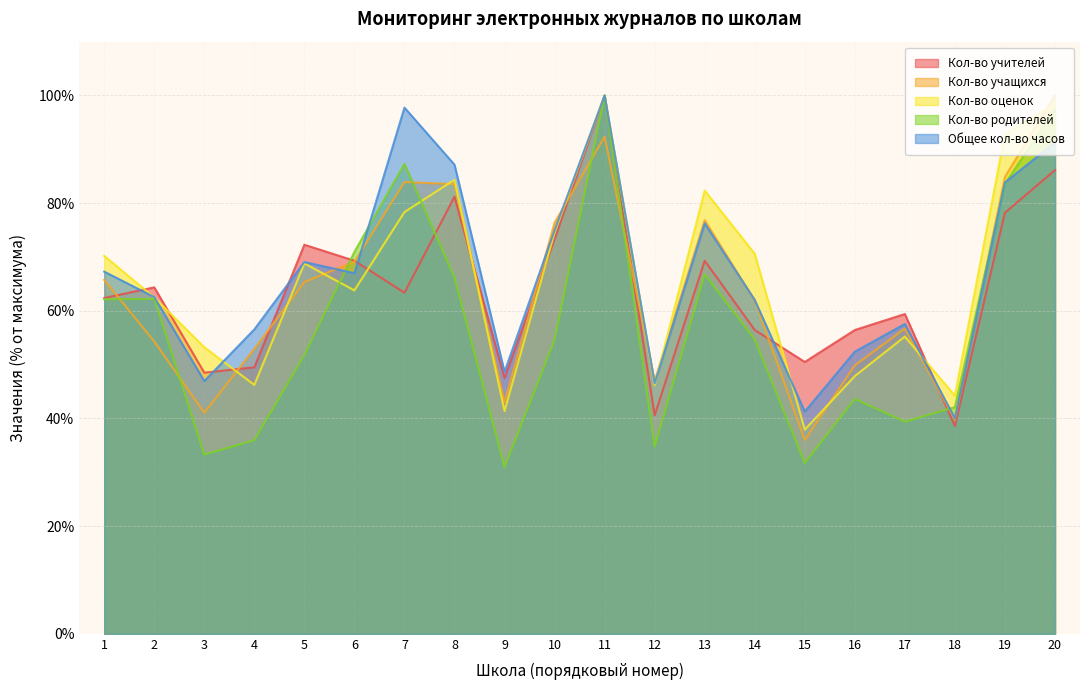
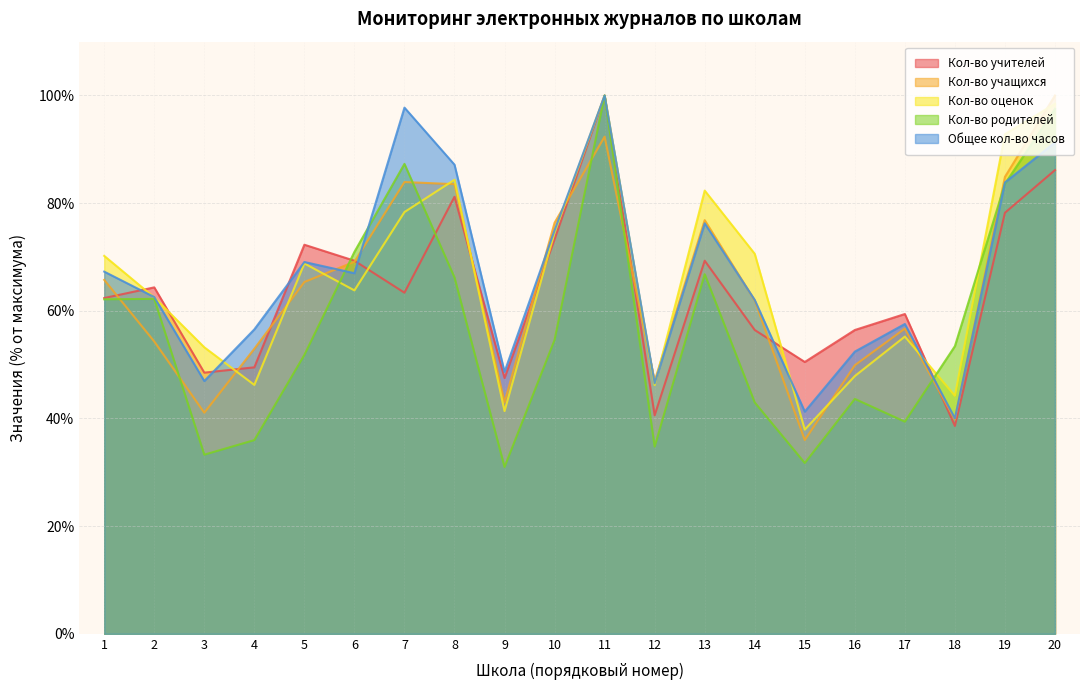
Кол-во родителей, 14: 55% -> 43%
Кол-во родителей, 18: 42% -> 53%
